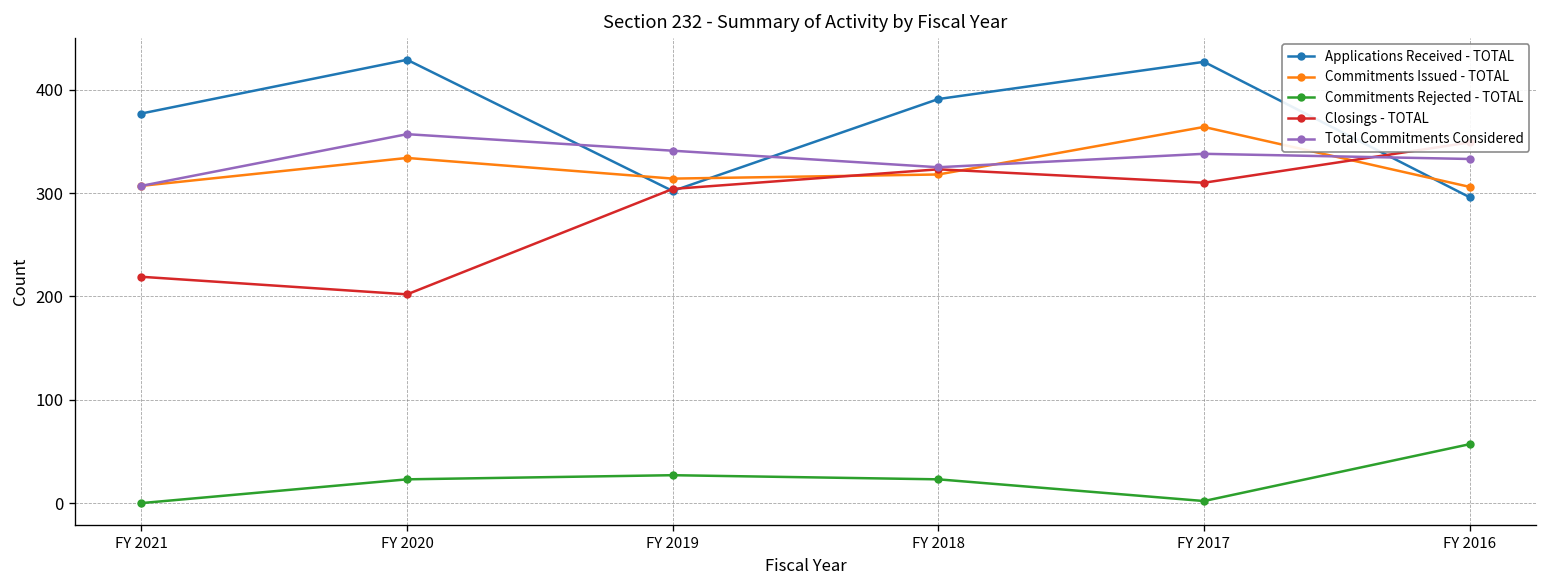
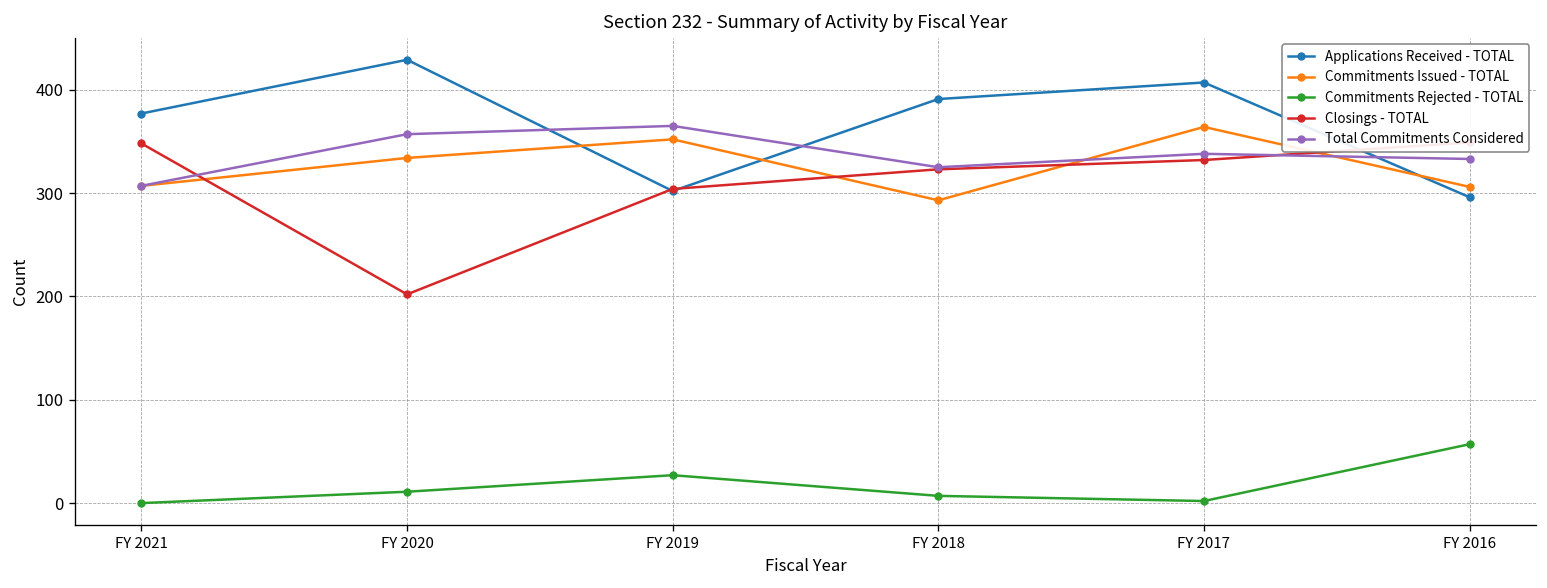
Closings - TOTAL, FY 2021: 220 -> 350
Commitments Rejected - TOTAL, FY 2020: 20 -> 10
Commitments Issued - TOTAL, FY 2019: 310 -> 350
Total Commitments Considered, FY 2019: 340 -> 370
Commitments Issued - TOTAL, FY 2018: 320 -> 290
Commitments Rejected - TOTAL, FY 2018: 20 -> 10
Applications Received - TOTAL, FY 2017: 430 -> 410
Closings - TOTAL, FY 2017: 310 -> 330
